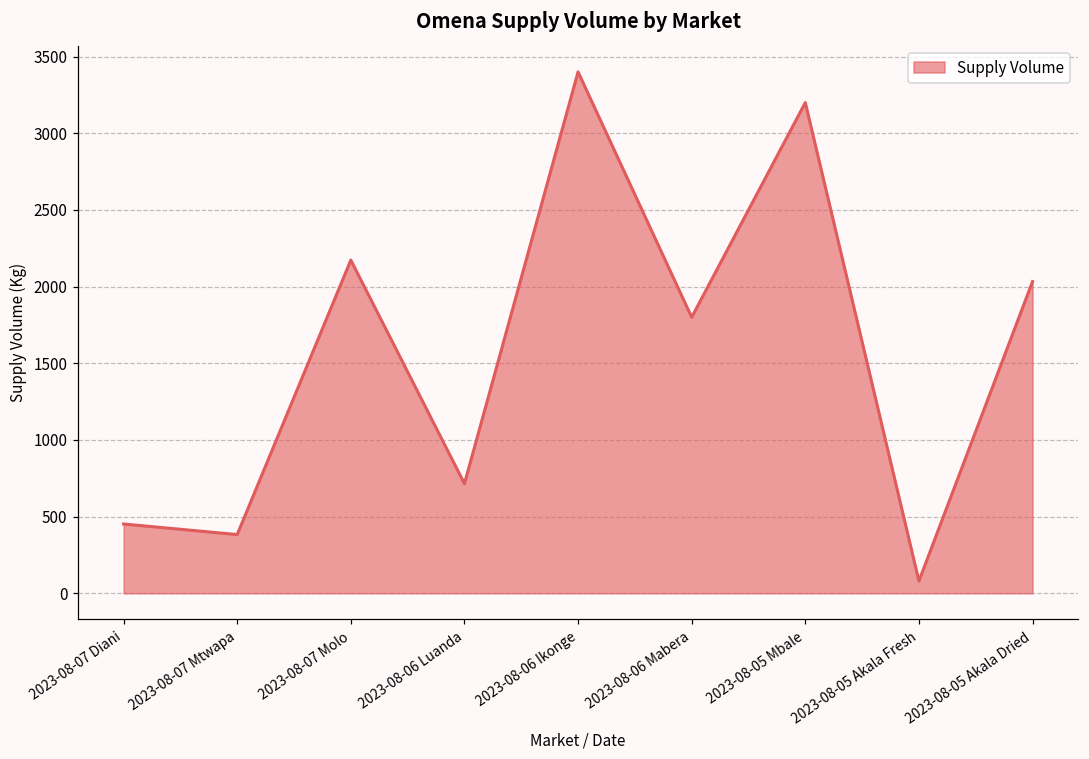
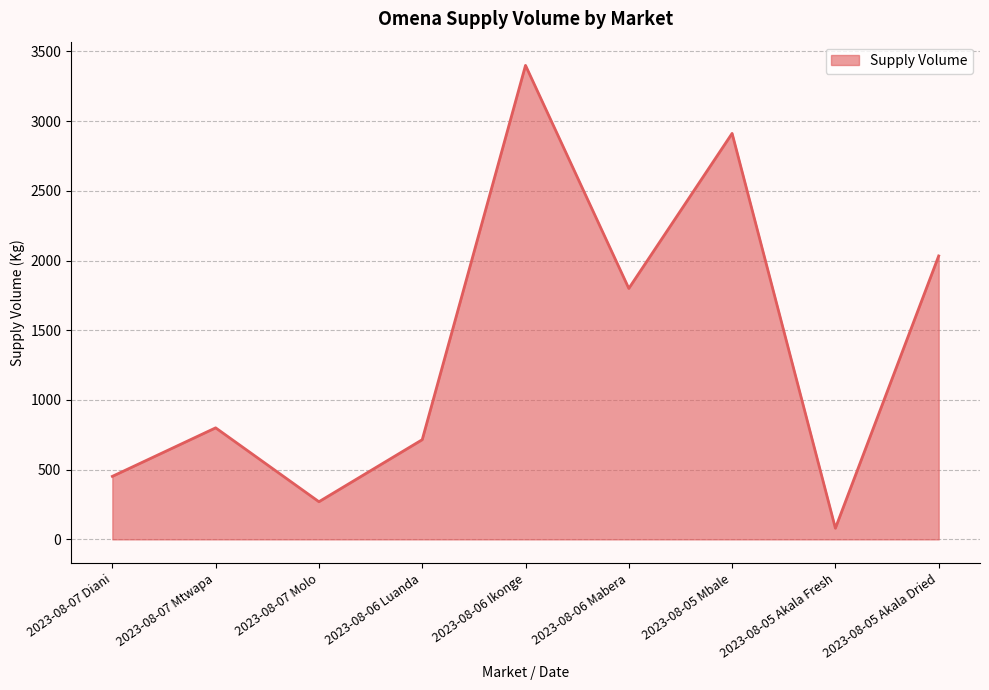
2023-08-07 Mtwapa: 380 -> 800
2023-08-07 Molo: 2170 -> 270
2023-08-05 Mbale: 3200 -> 2910
